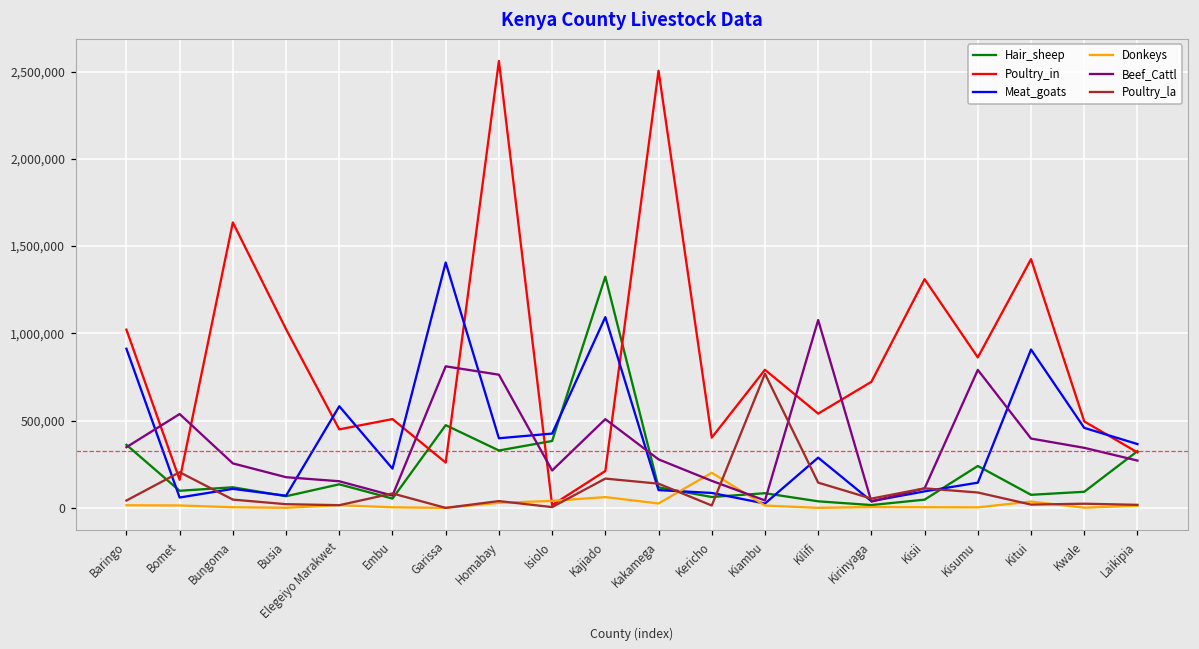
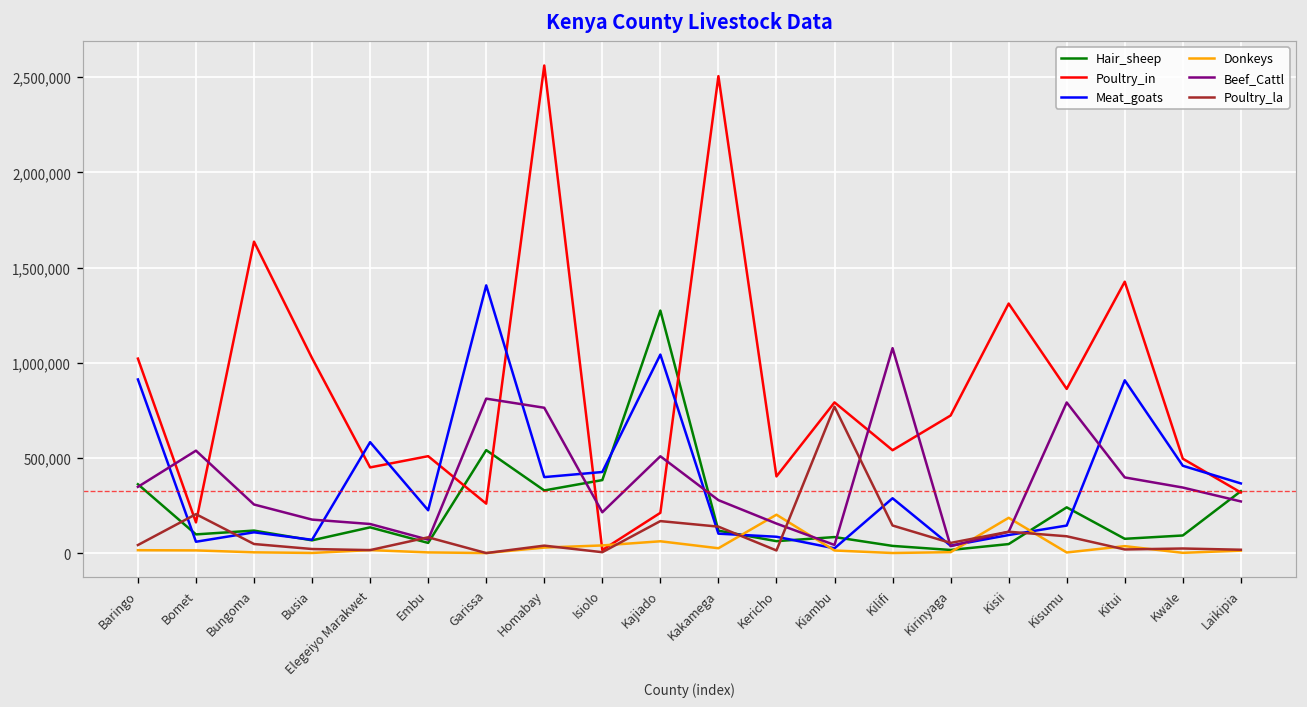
Hair_sheep, Garissa: 470,000 -> 540,000
Hair_sheep, Kajiado: 1,330,000 -> 1,270,000
Meat_goats, Kajiado: 1,090,000 -> 1,040,000
Donkeys, Kisii: 0 -> 190,000
